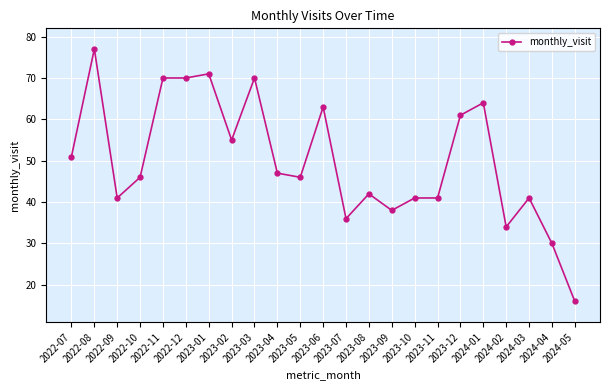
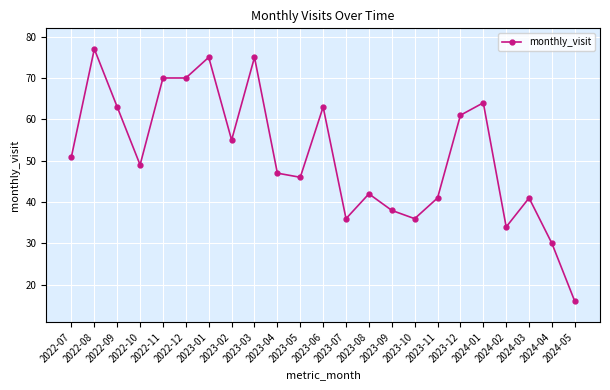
2022-09: 41 -> 63
2022-10: 46 -> 49
2023-01: 71 -> 75
2023-03: 70 -> 75
2023-10: 41 -> 36
